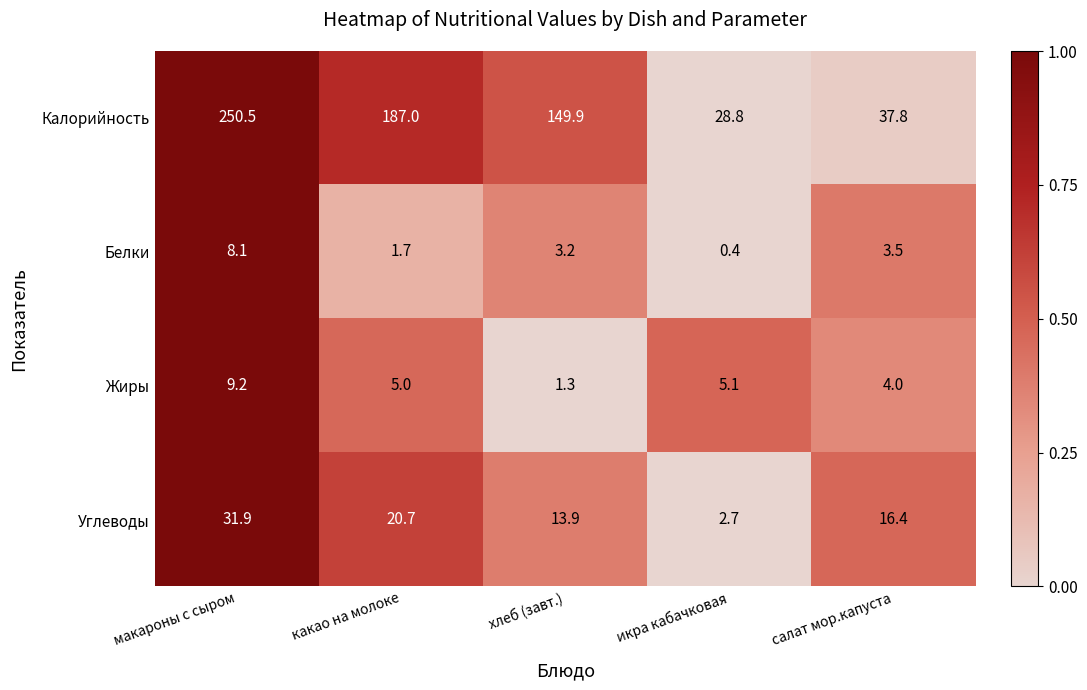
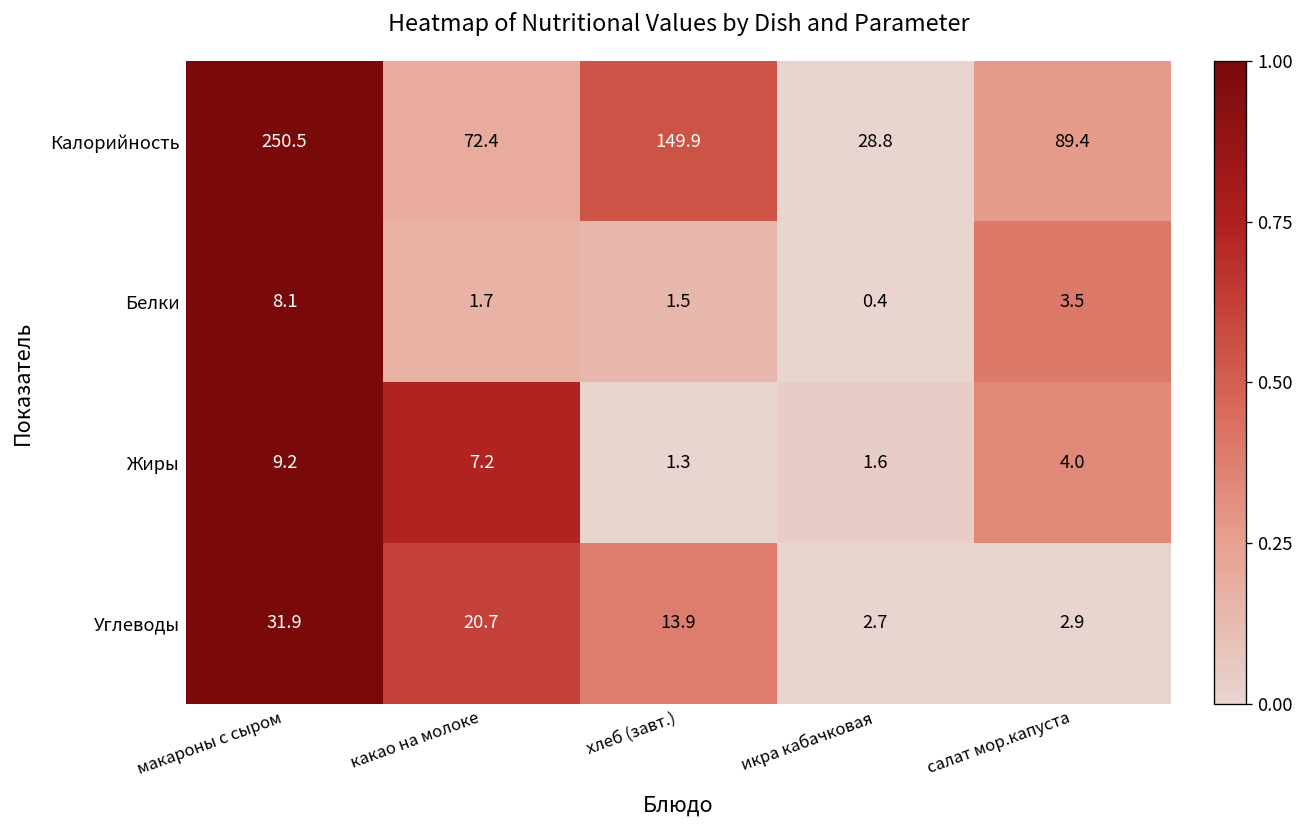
Калорийность, какао на молоке: 187.0 -> 72.4
Калорийность, салат мор.капуста: 37.8 -> 89.4
Белки, хлеб (завт.): 3.2 -> 1.5
Жиры, какао на молоке: 5.0 -> 7.2
Жиры, икра кабачковая: 5.1 -> 1.6
Углеводы, салат мор.капуста: 16.4 -> 2.9
